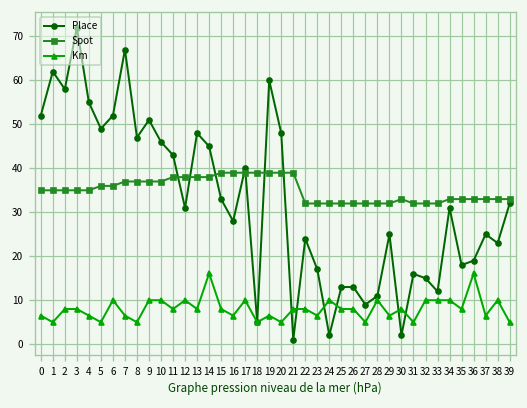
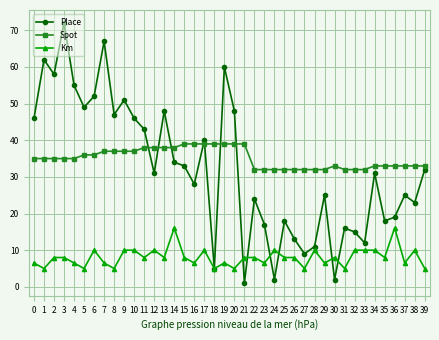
Place, 0: 52 -> 46
Place, 14: 45 -> 34
Place, 25: 13 -> 18
